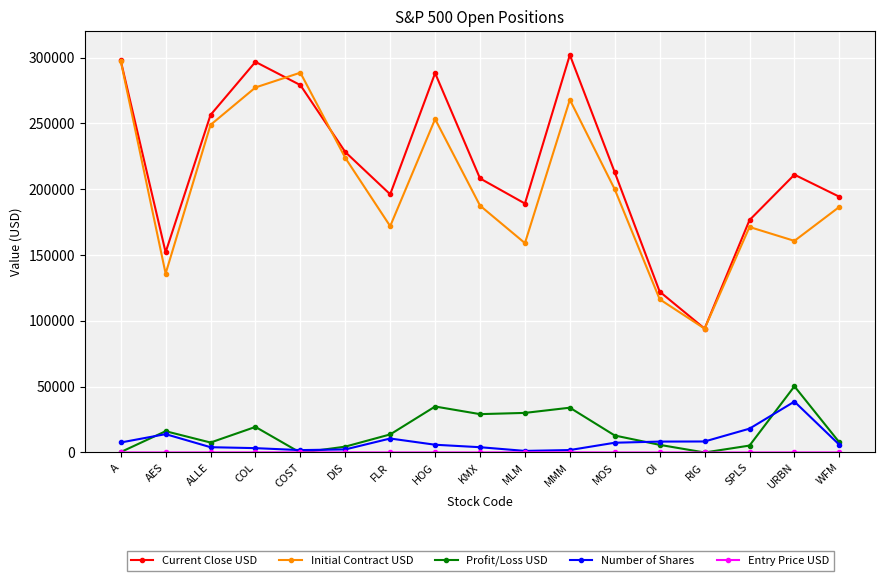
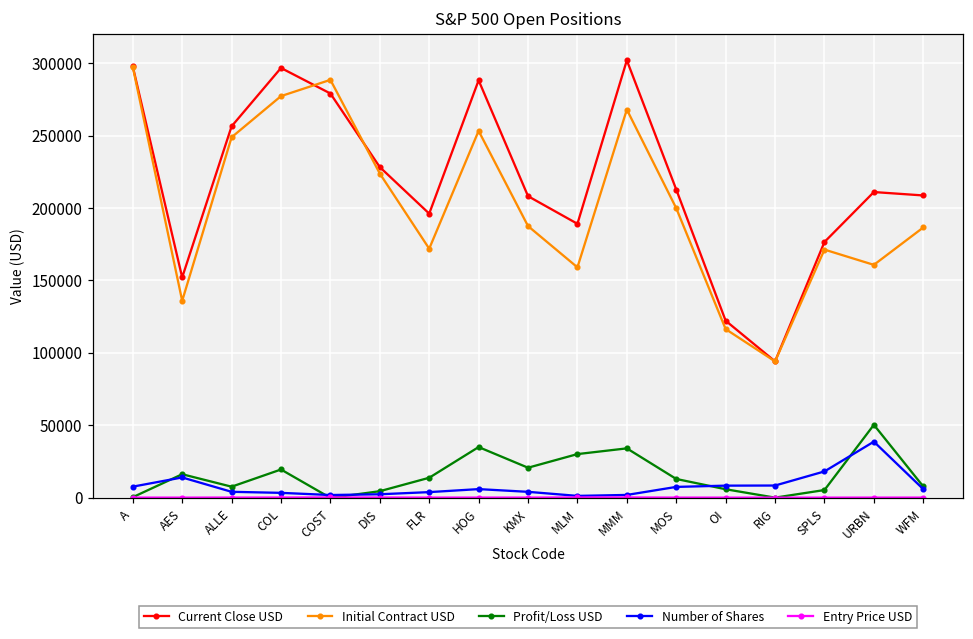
Number of Shares, FLR: 11000 -> 4000
Profit/Loss USD, KMX: 29000 -> 21000
Current Close USD, WFM: 194000 -> 209000
